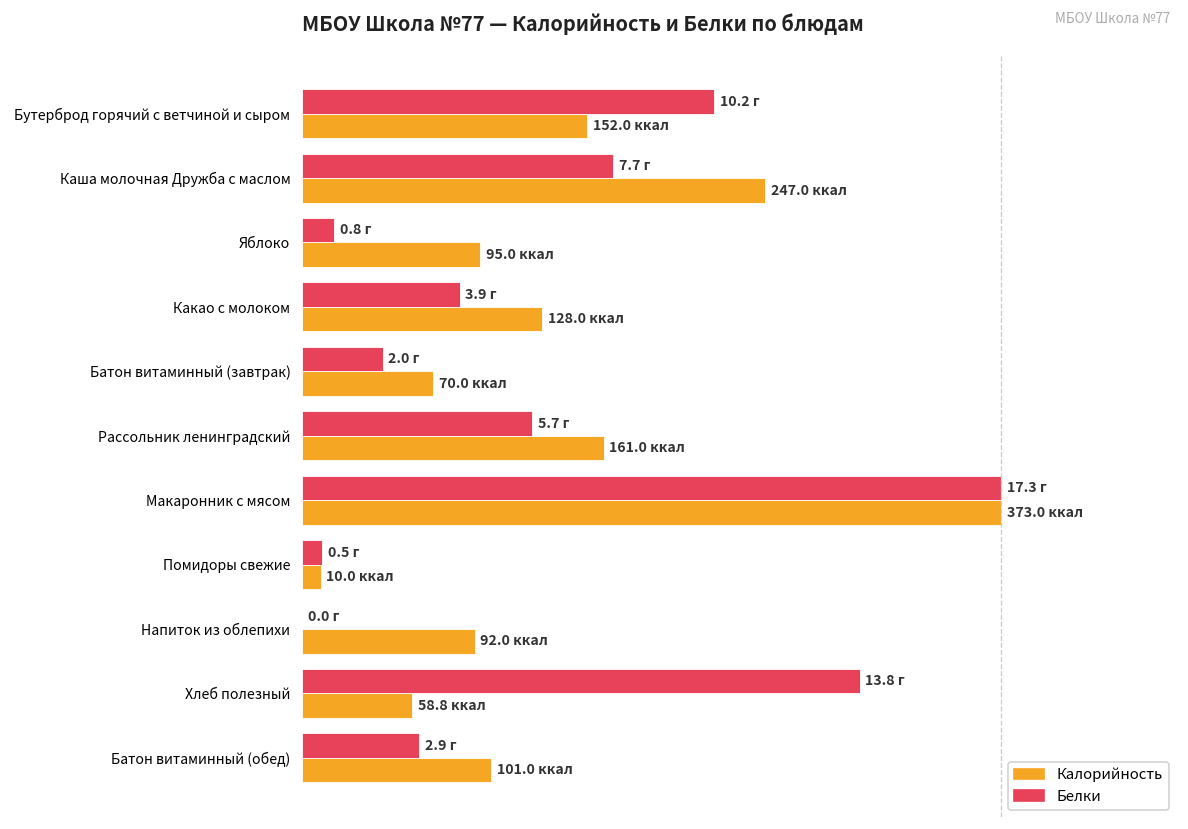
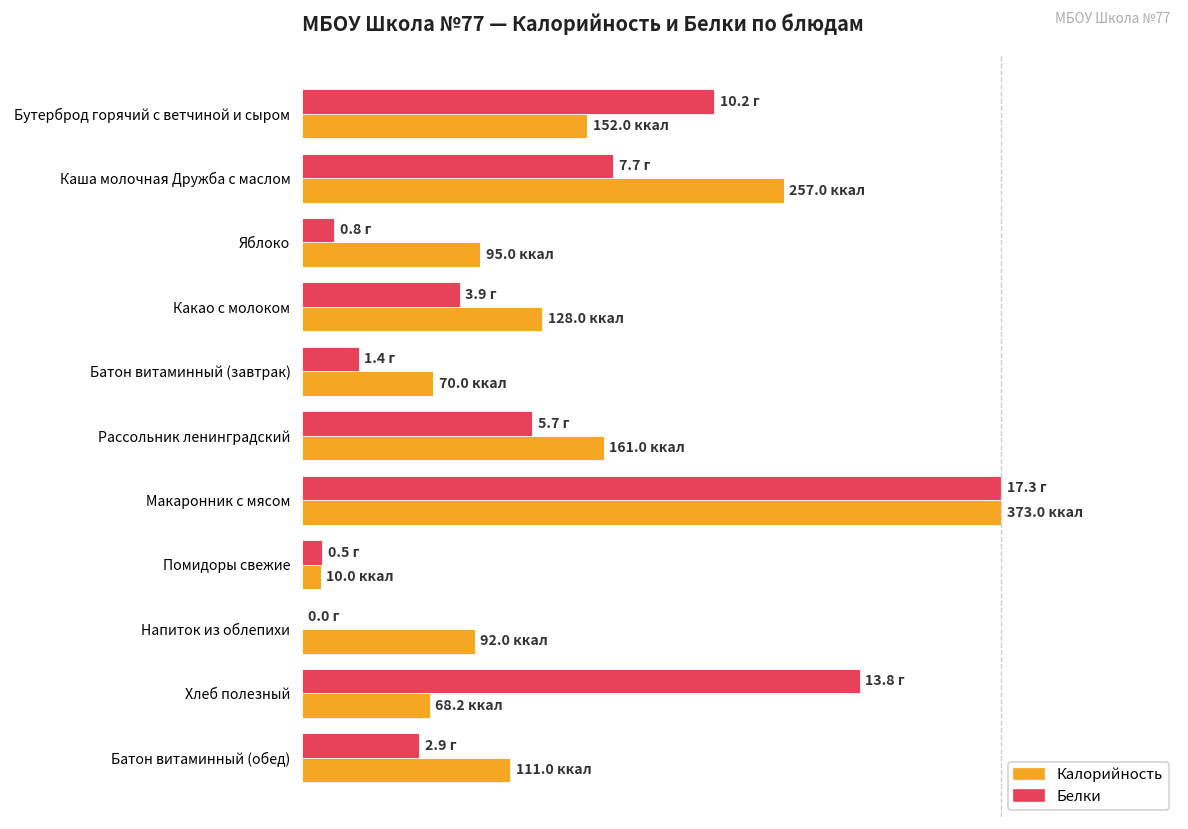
Калорийность, Каша молочная Дружба с маслом: 247.0 -> 257.0
Белки, Батон витаминный (завтрак): 2.0 -> 1.4
Калорийность, Хлеб полезный: 58.8 -> 68.2
Калорийность, Батон витаминный (обед): 101.0 -> 111.0
